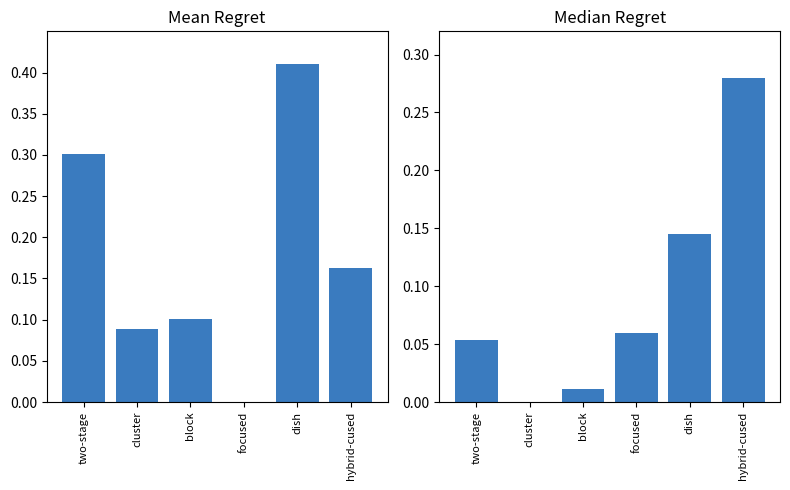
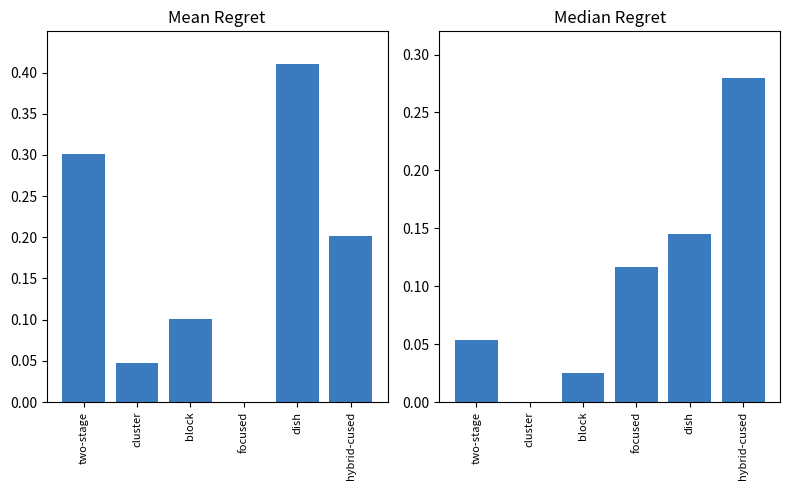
Mean Regret, cluster: 0.09 -> 0.05
Mean Regret, hybrid-cused: 0.16 -> 0.20
Median Regret, block: 0.011 -> 0.025
Median Regret, focused: 0.060 -> 0.116
